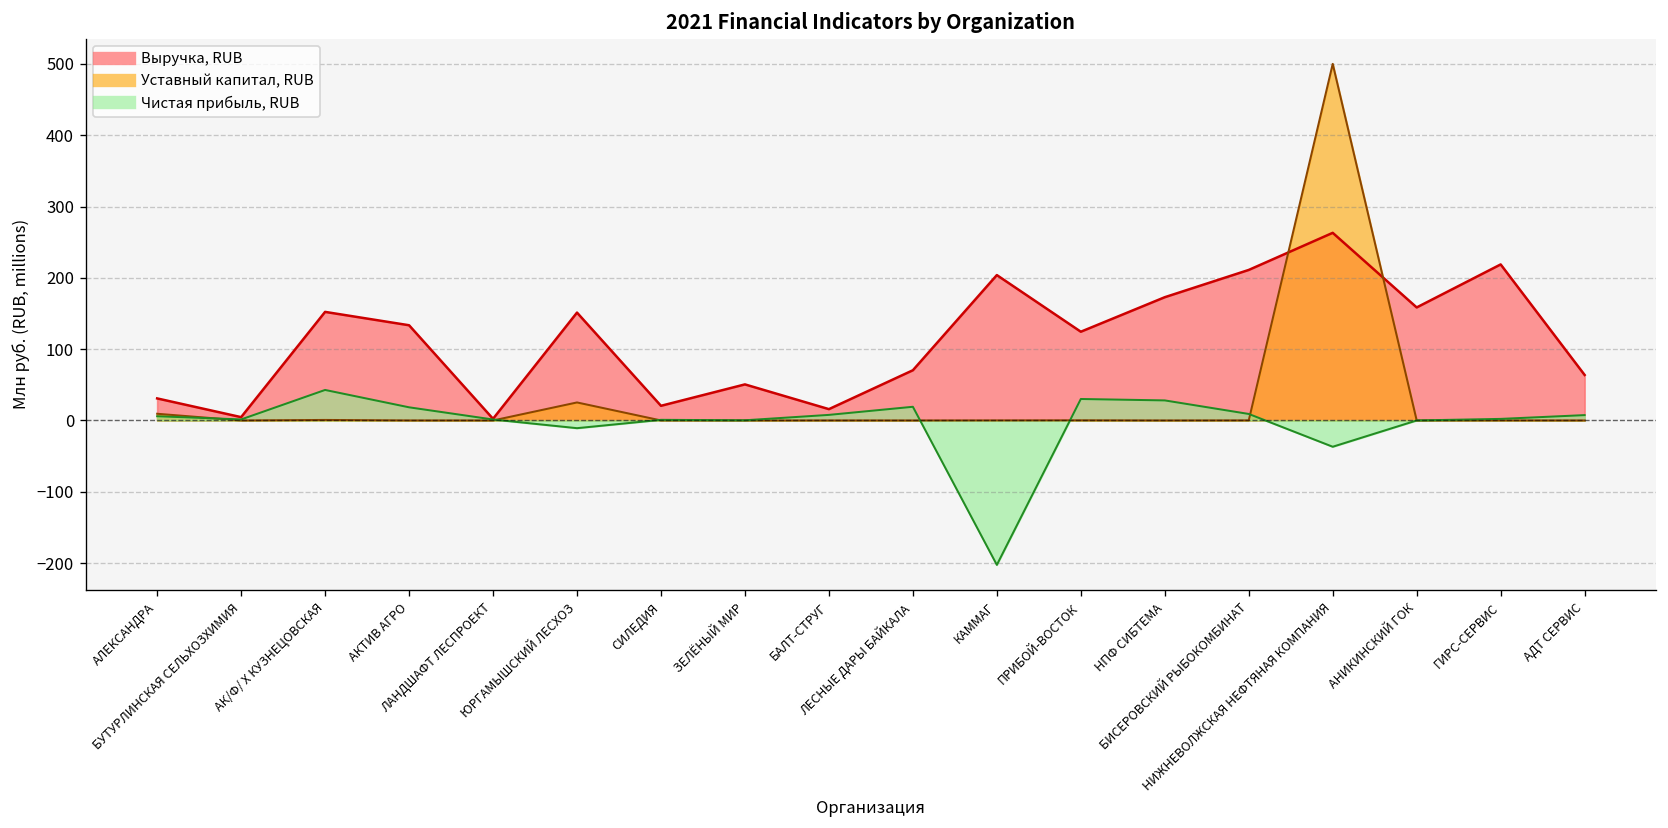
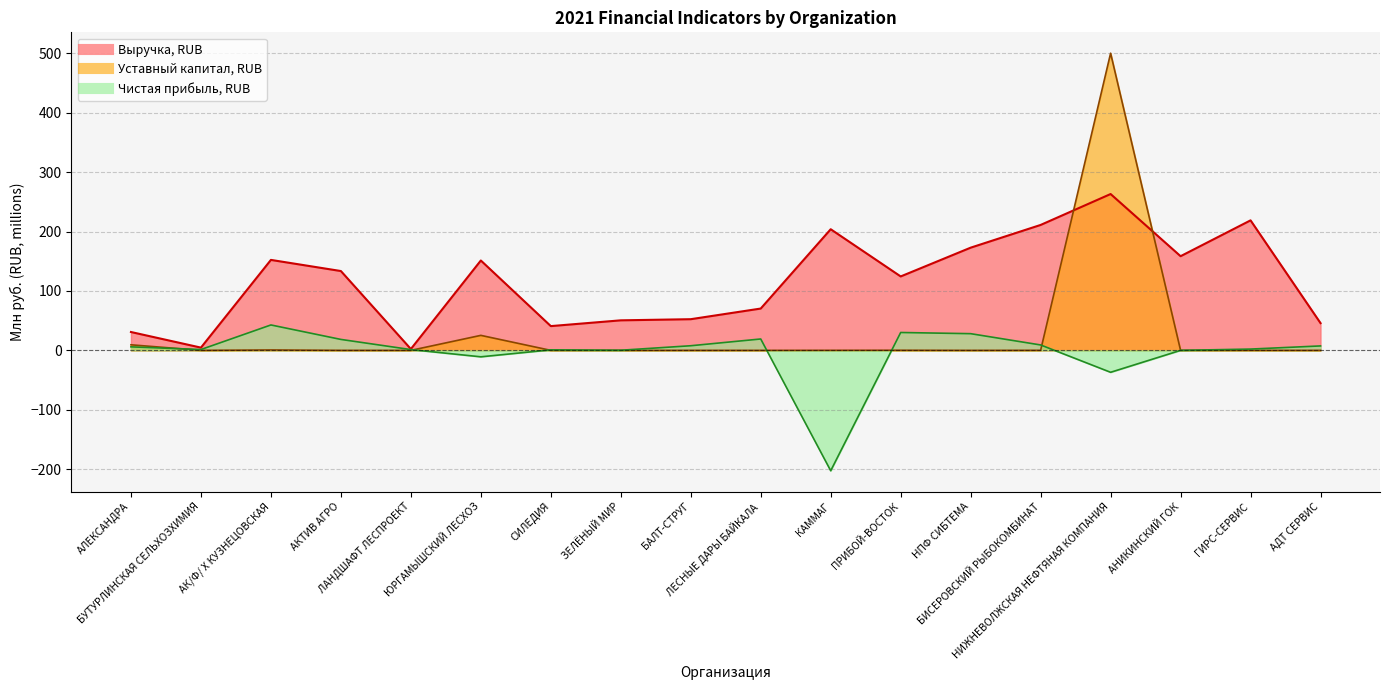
Выручка, RUB, СИЛЕДИЯ: 20 -> 40
Выручка, RUB, БАЛТ-СТРУГ: 20 -> 50
Выручка, RUB, АДТ СЕРВИС: 60 -> 50
